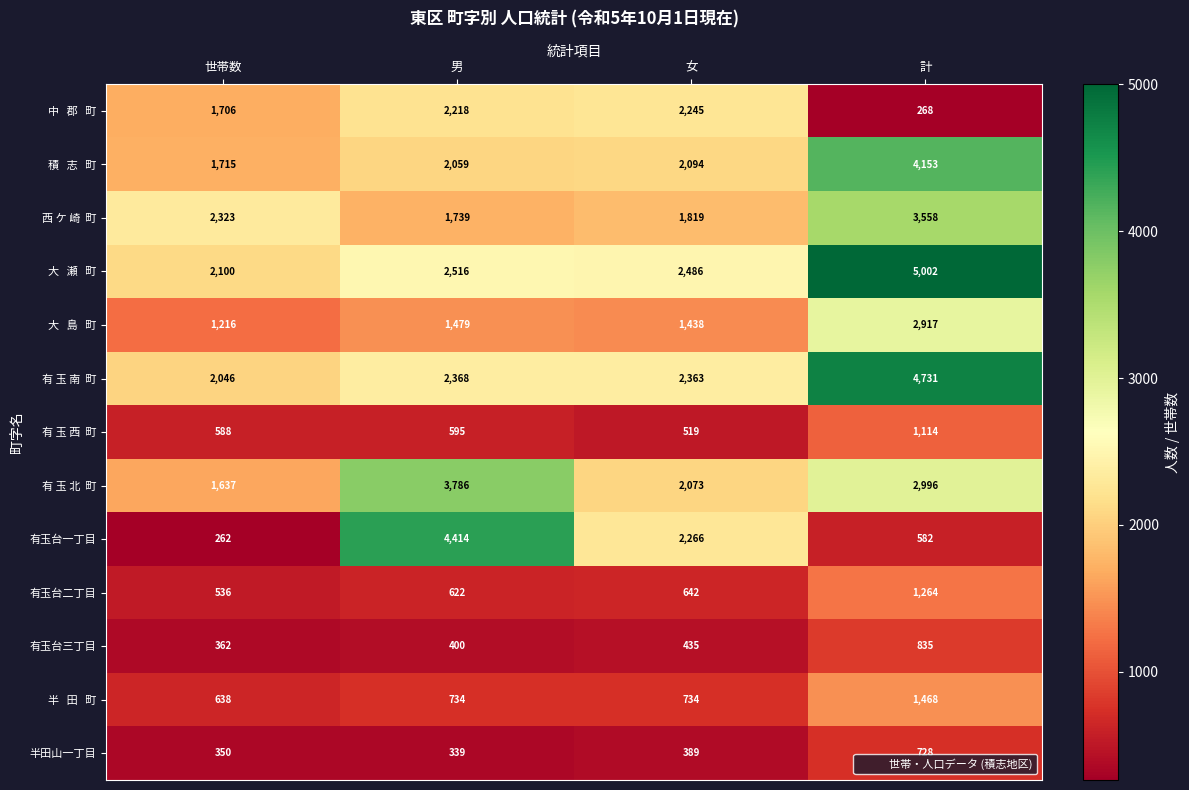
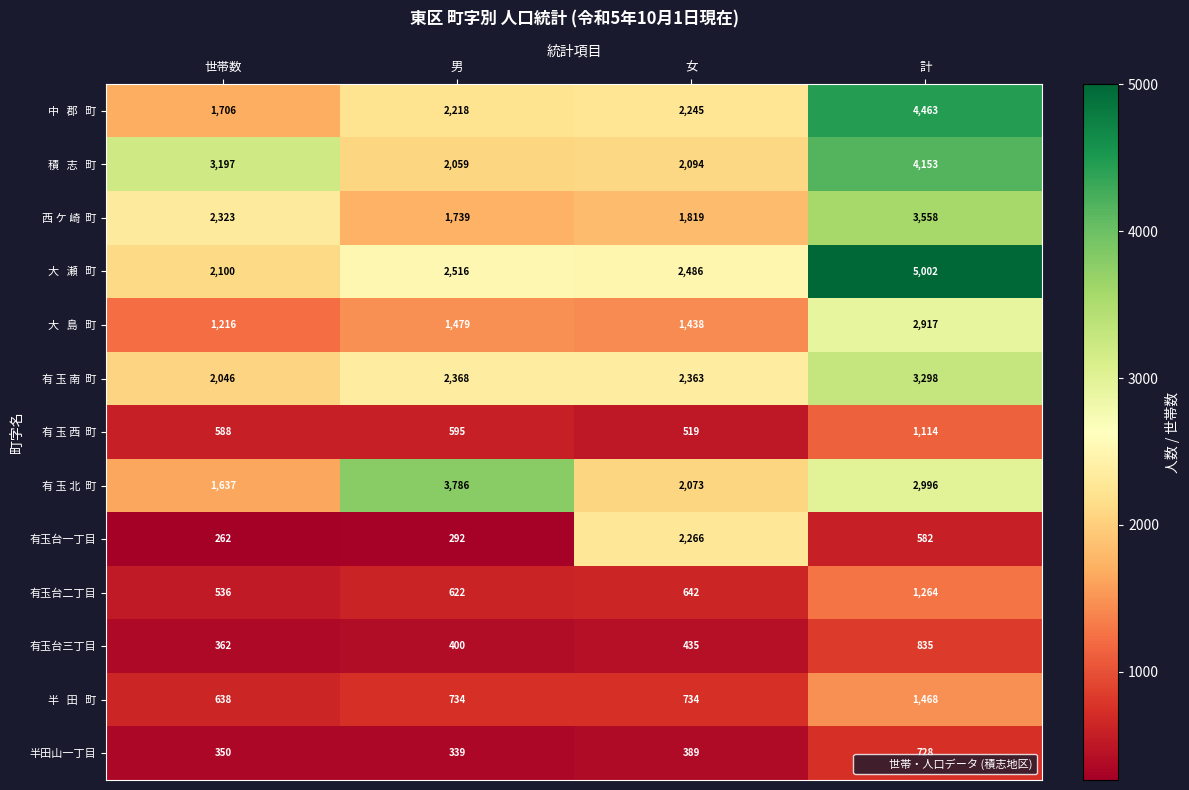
中 郡 町, 計: 268 -> 4,463
積 志 町, 世帯数: 1,715 -> 3,197
有 玉 南 町, 計: 4,731 -> 3,298
有玉台一丁目, 男: 4,414 -> 292
